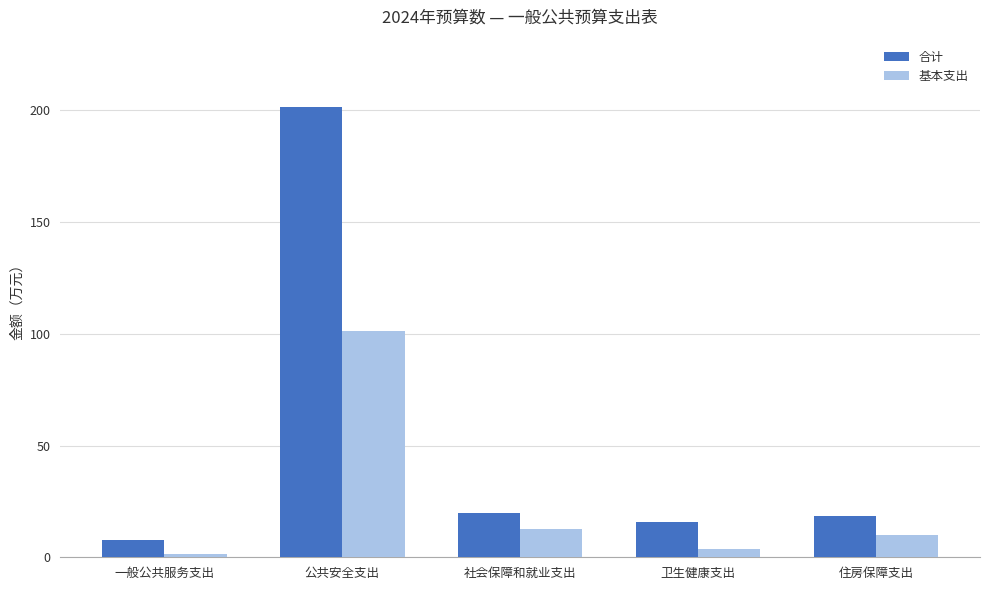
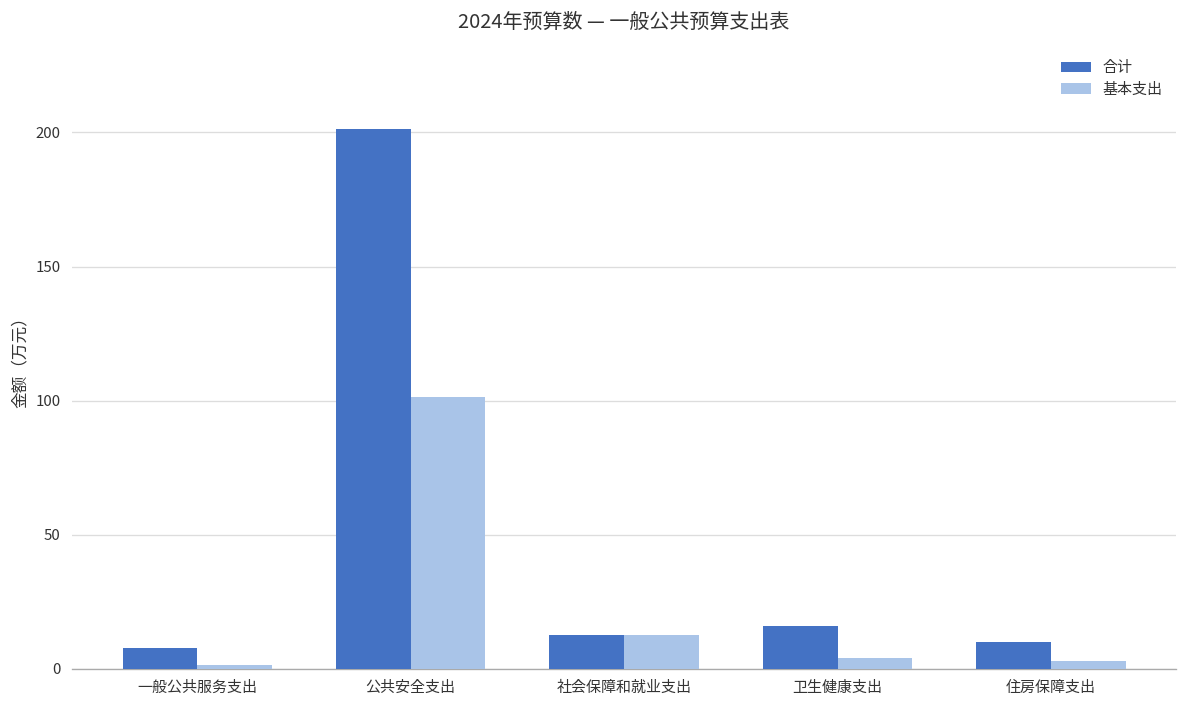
合计, 社会保障和就业支出: 20 -> 13
合计, 住房保障支出: 19 -> 10
基本支出, 住房保障支出: 10 -> 3
